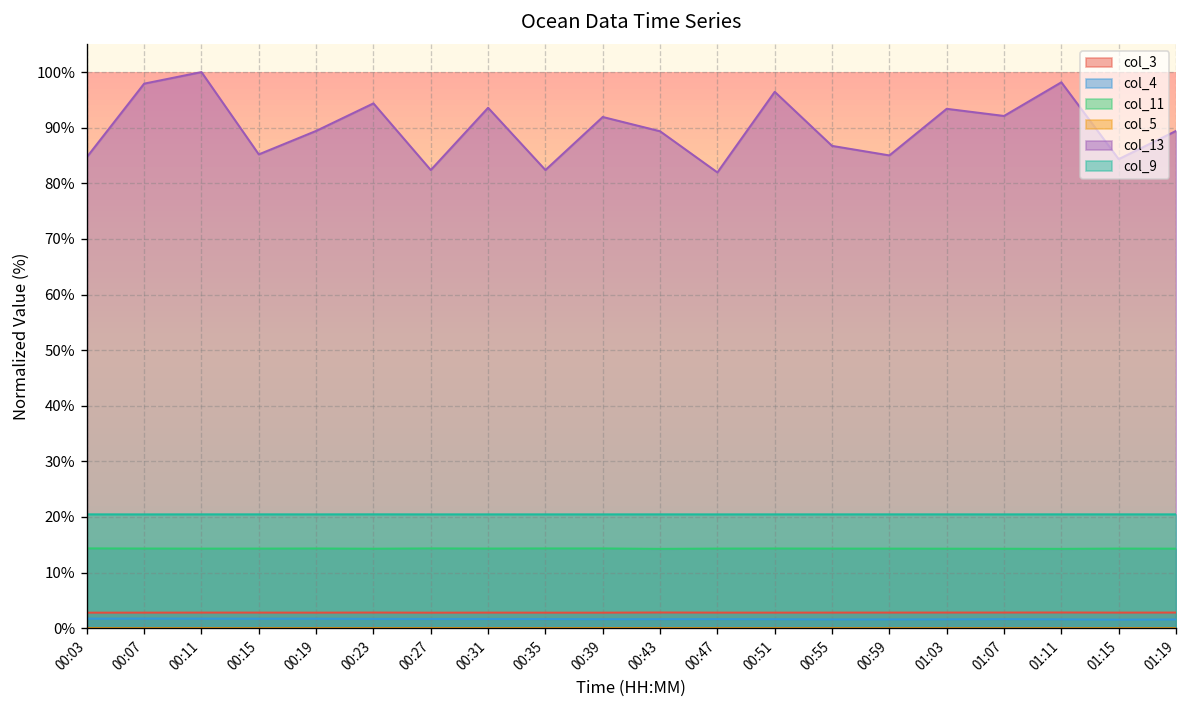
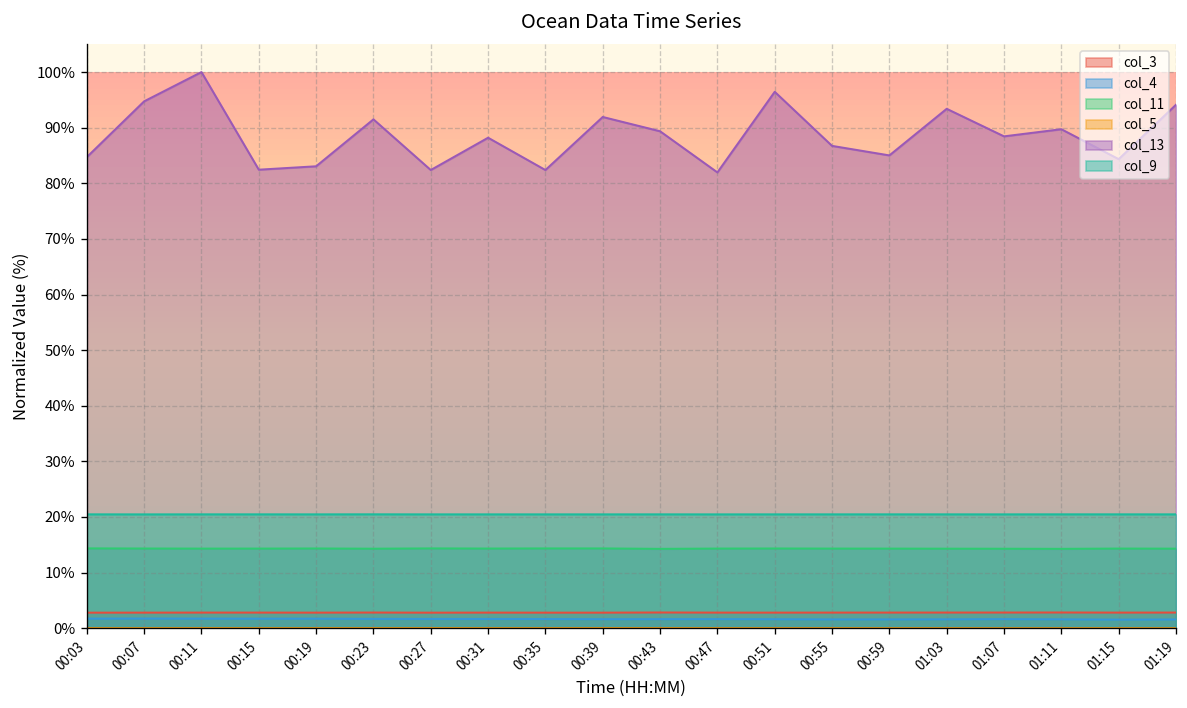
col_13, 00:07: 98% -> 95%
col_13, 00:15: 85% -> 82%
col_13, 00:19: 89% -> 83%
col_13, 00:23: 94% -> 91%
col_13, 00:31: 94% -> 88%
col_13, 01:07: 92% -> 88%
col_13, 01:11: 98% -> 90%
col_13, 01:19: 89% -> 94%
